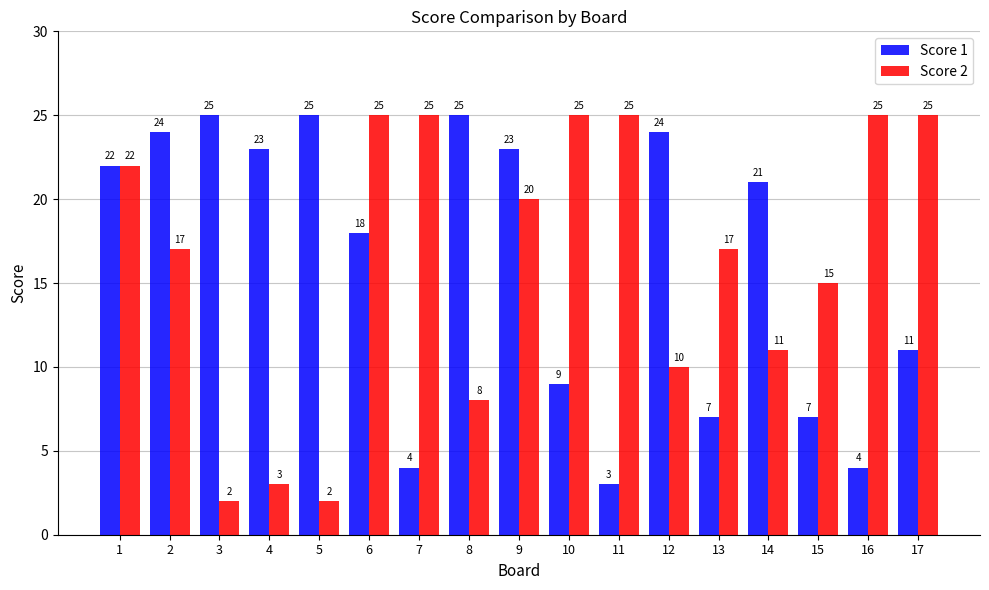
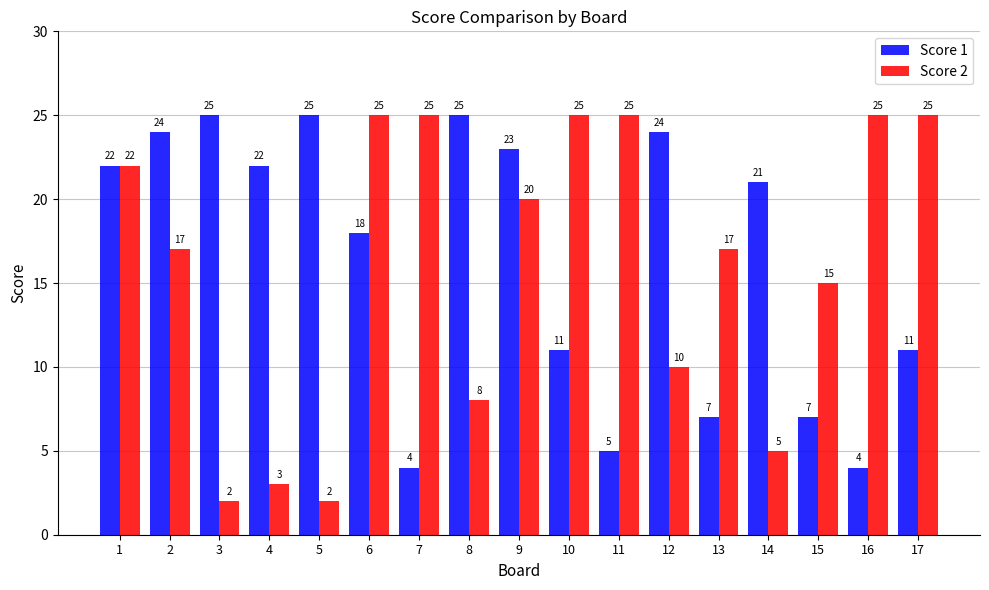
Score 1, 4: 23 -> 22
Score 1, 10: 9 -> 11
Score 1, 11: 3 -> 5
Score 2, 14: 11 -> 5
